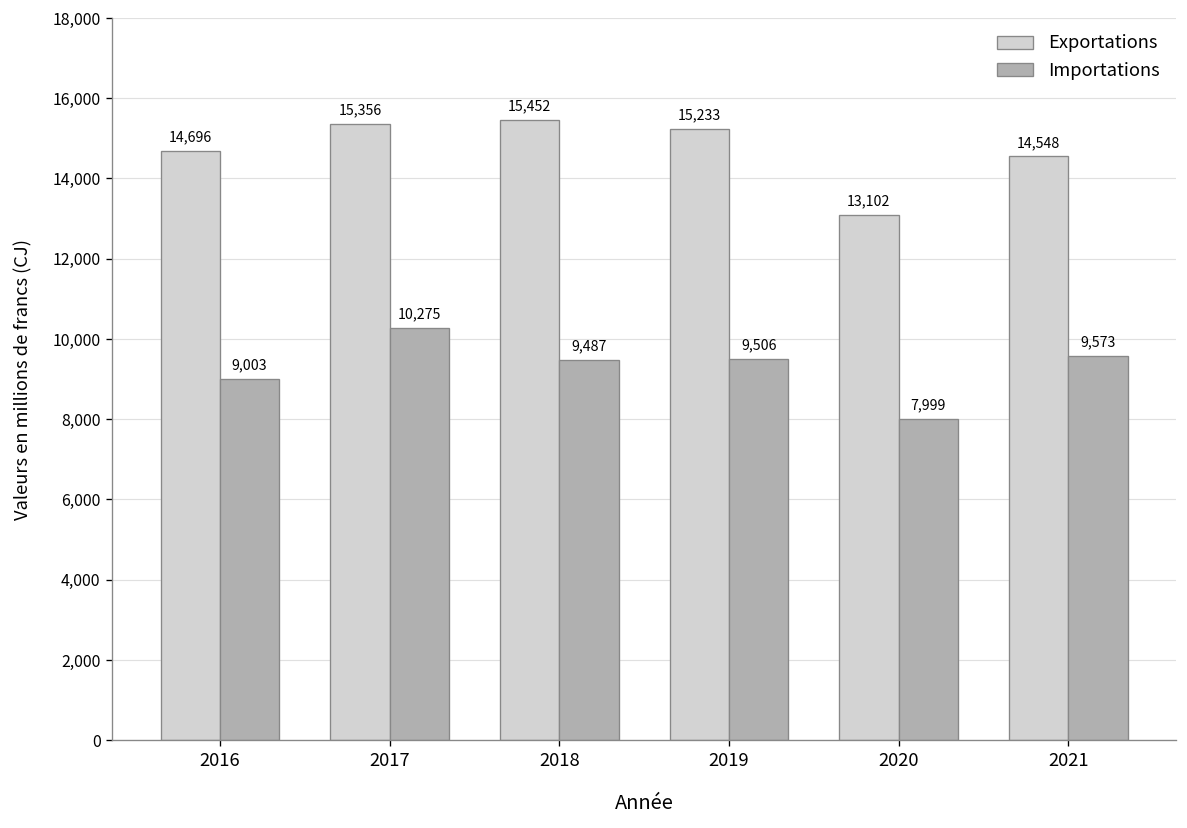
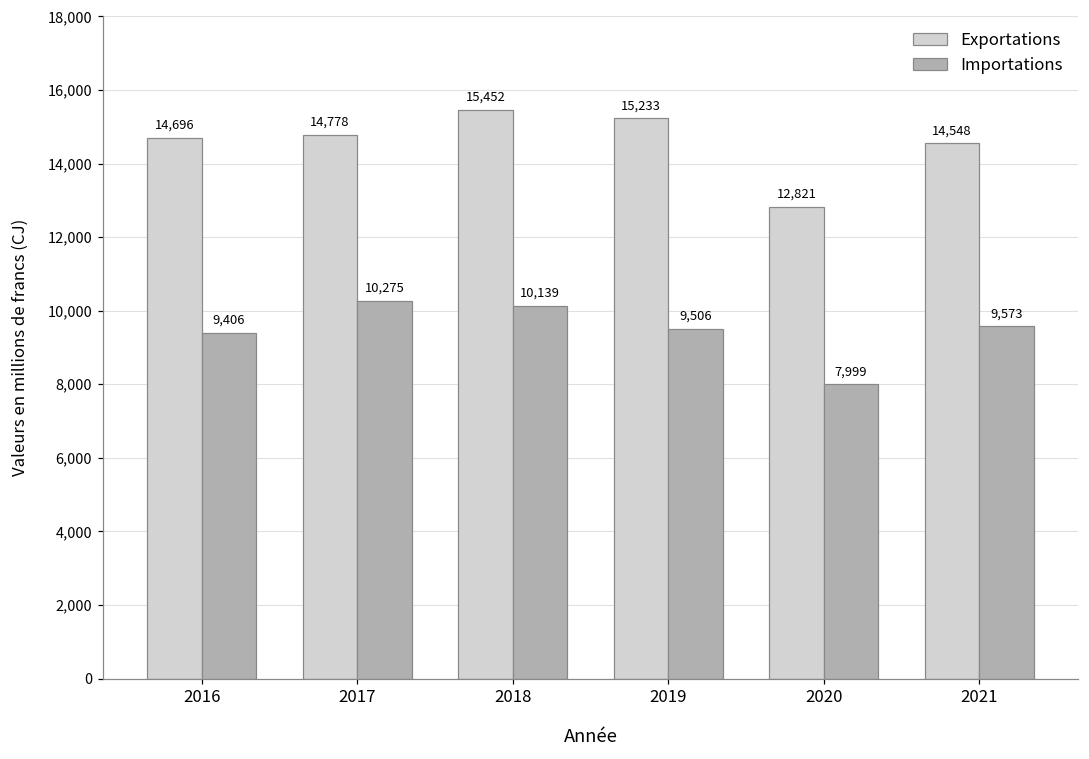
Importations, 2016: 9,003 -> 9,406
Exportations, 2017: 15,356 -> 14,778
Importations, 2018: 9,487 -> 10,139
Exportations, 2020: 13,102 -> 12,821
